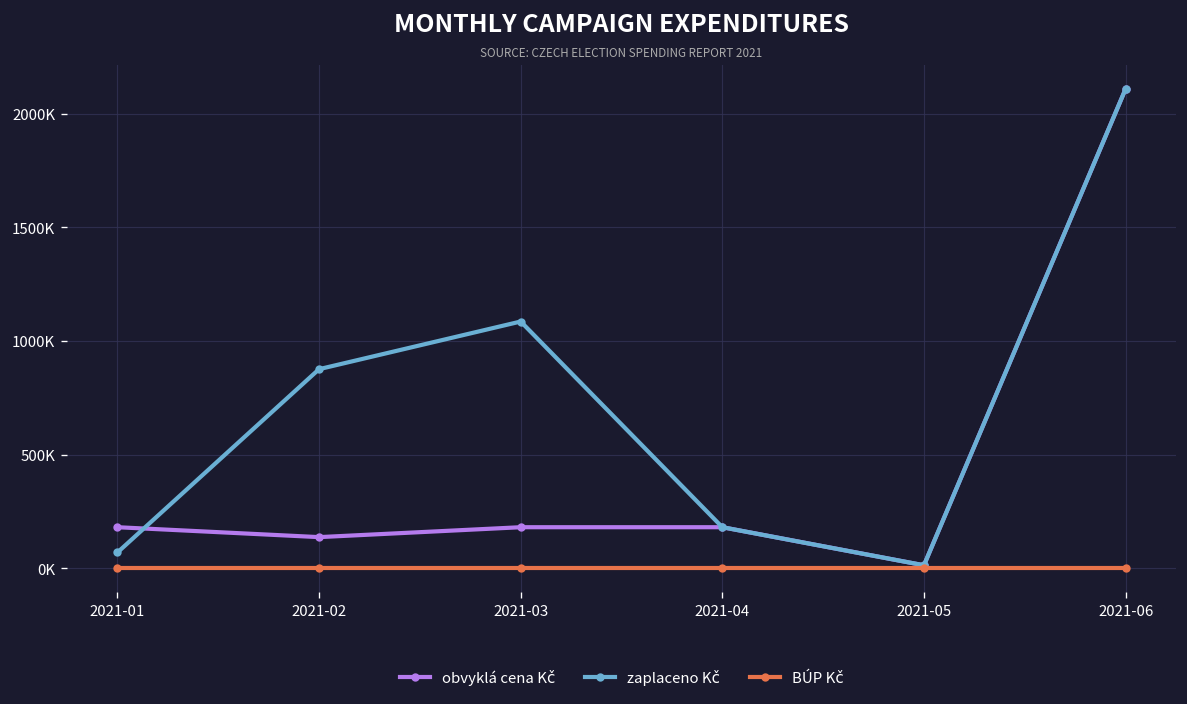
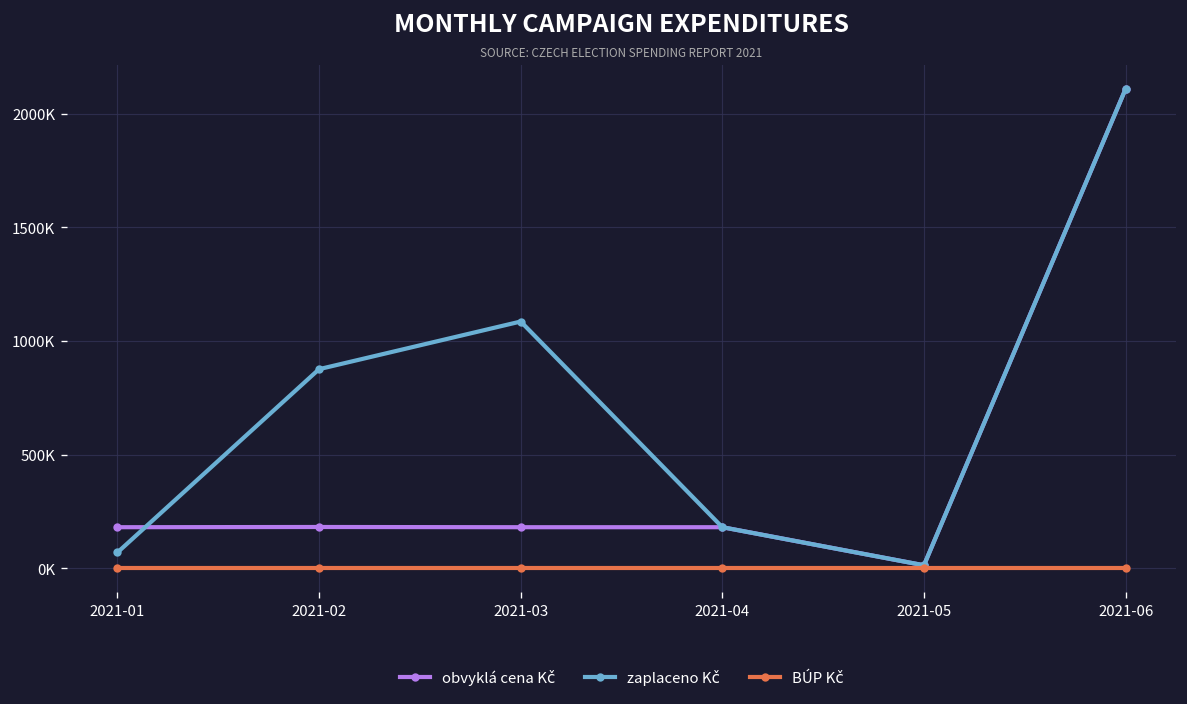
obvyklá cena Kč, 2021-02: 140000 -> 180000
